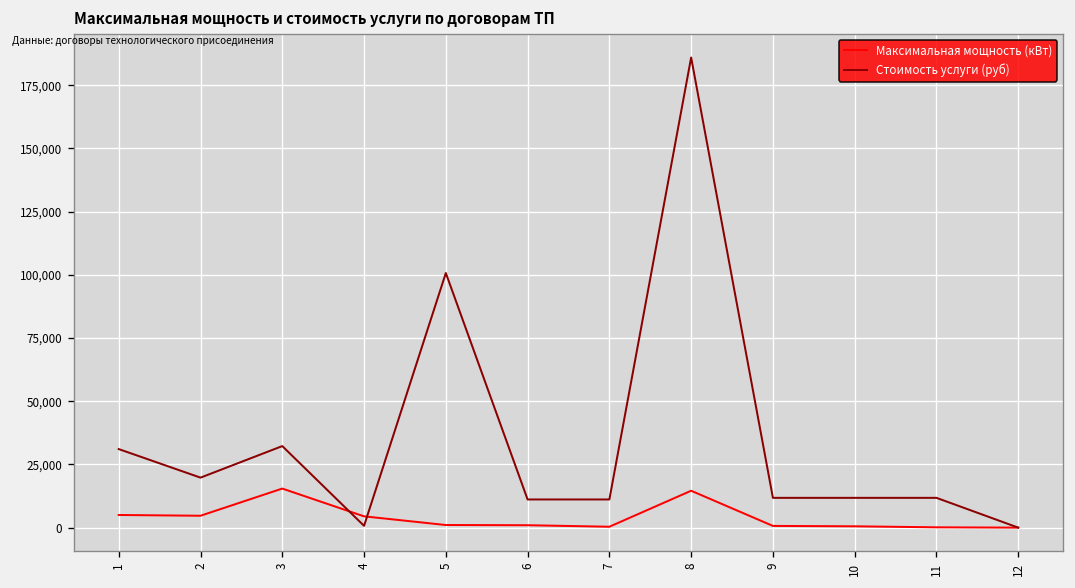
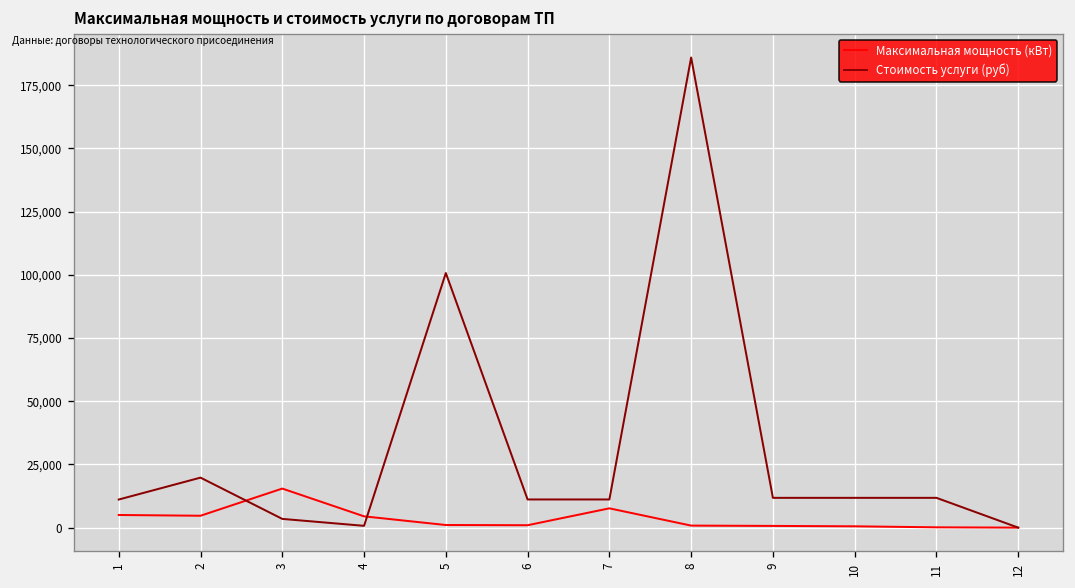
Стоимость услуги (руб), 1: 31,000 -> 11,000
Стоимость услуги (руб), 3: 32,000 -> 3,000
Максимальная мощность (кВт), 7: 0 -> 8,000
Максимальная мощность (кВт), 8: 15,000 -> 1,000
